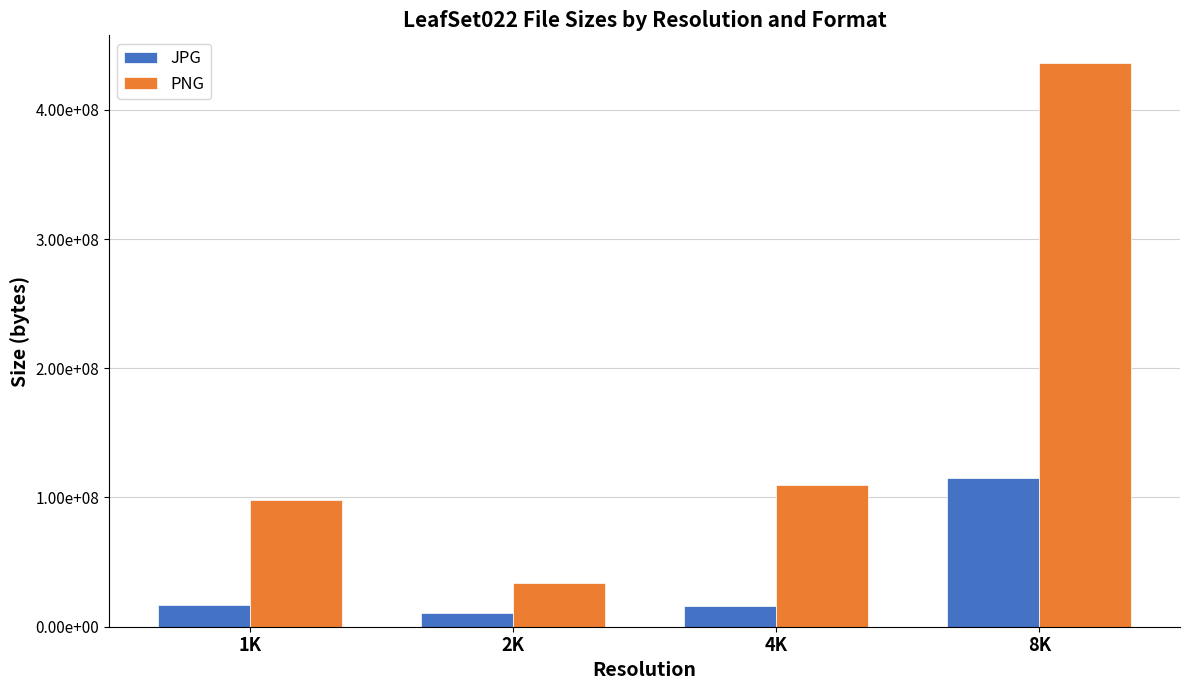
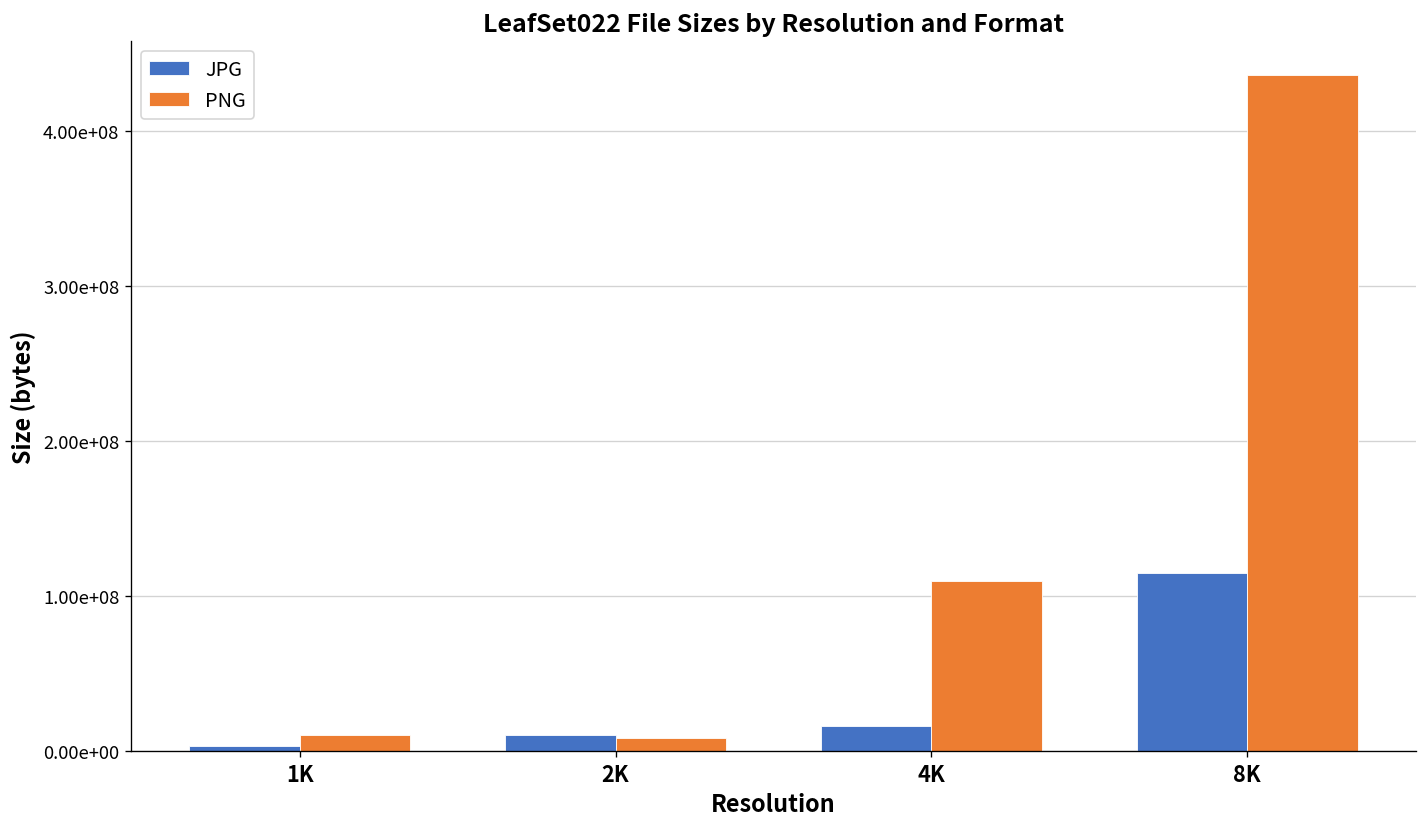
JPG, 1K: 17000000 -> 4000000
PNG, 1K: 98000000 -> 10000000
PNG, 2K: 34000000 -> 8000000
